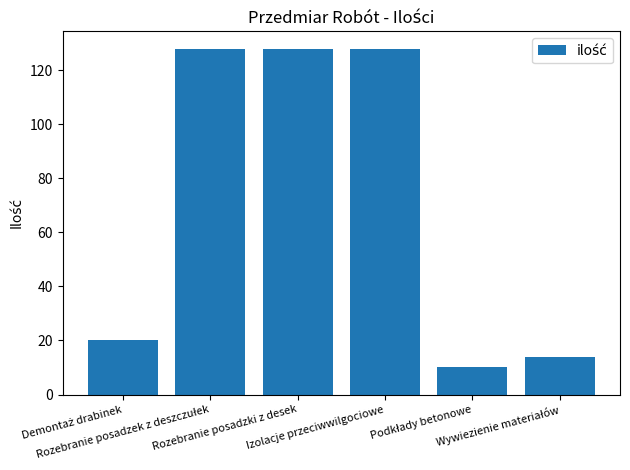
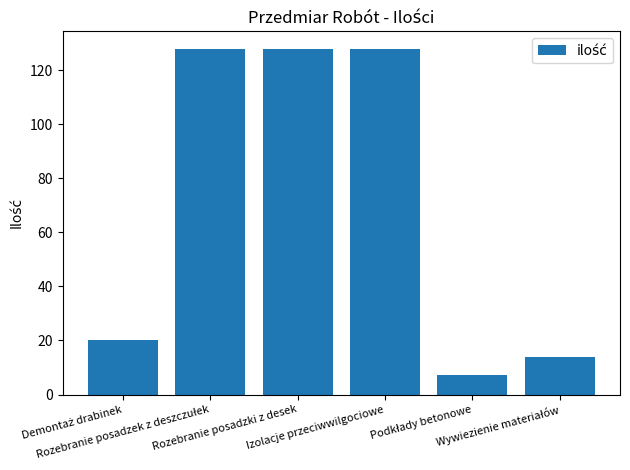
Podkłady betonowe: 10 -> 7
